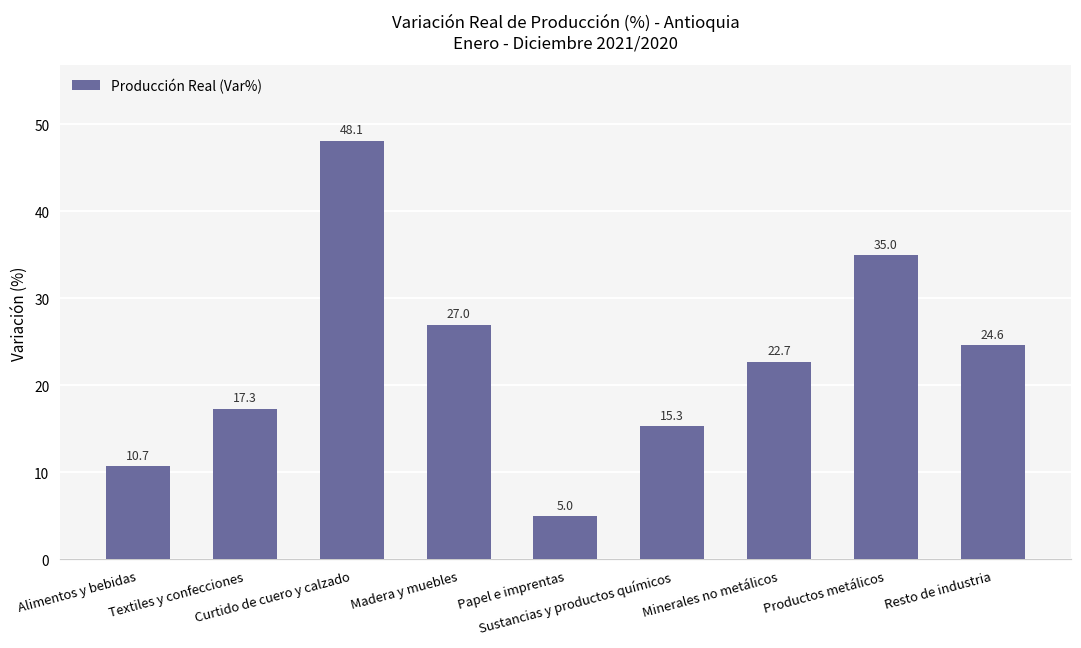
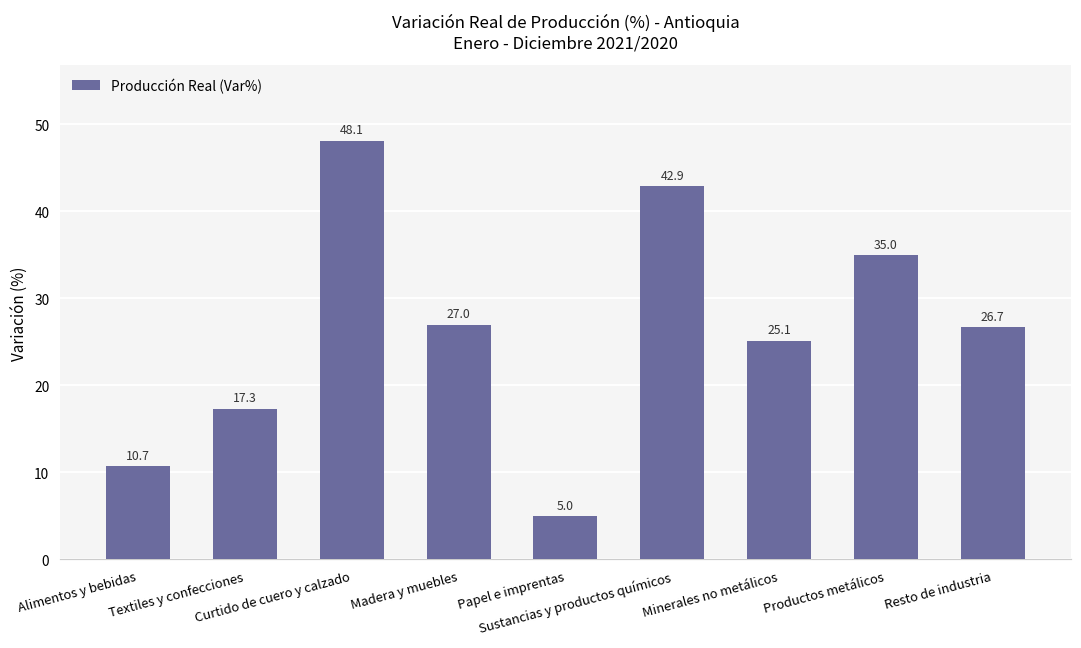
Sustancias y productos químicos: 15.3 -> 42.9
Minerales no metálicos: 22.7 -> 25.1
Resto de industria: 24.6 -> 26.7
